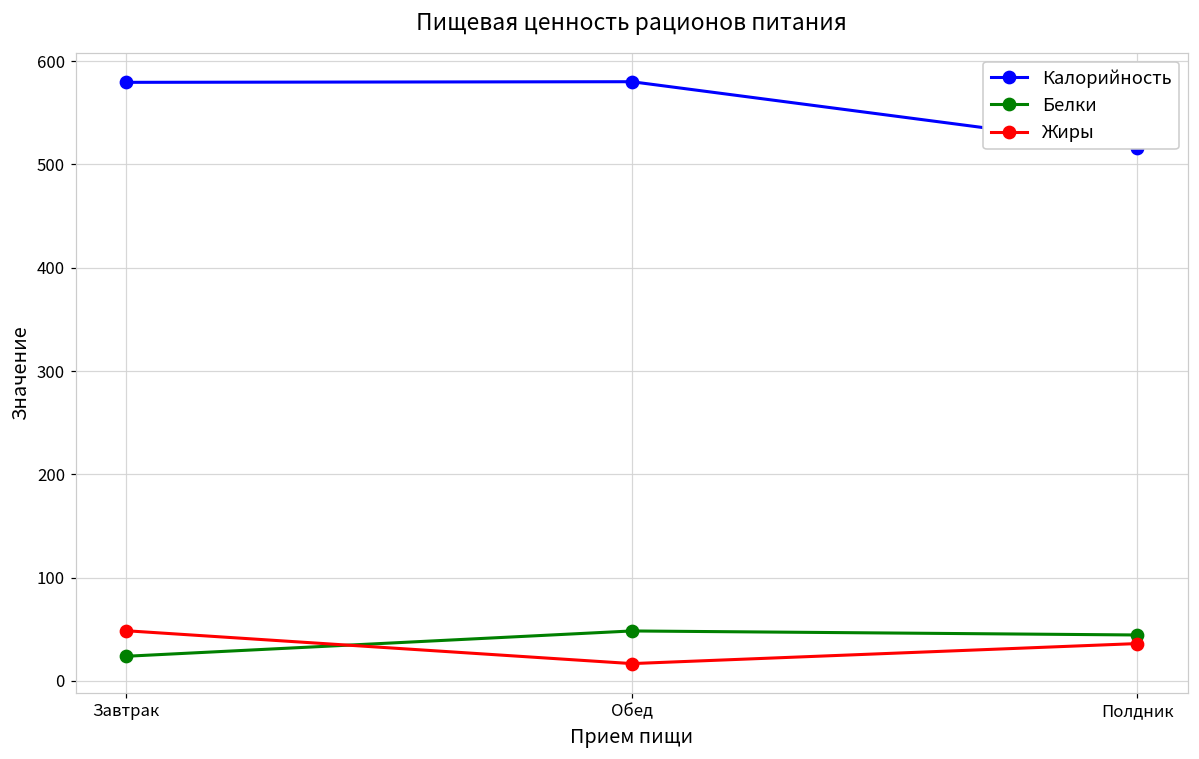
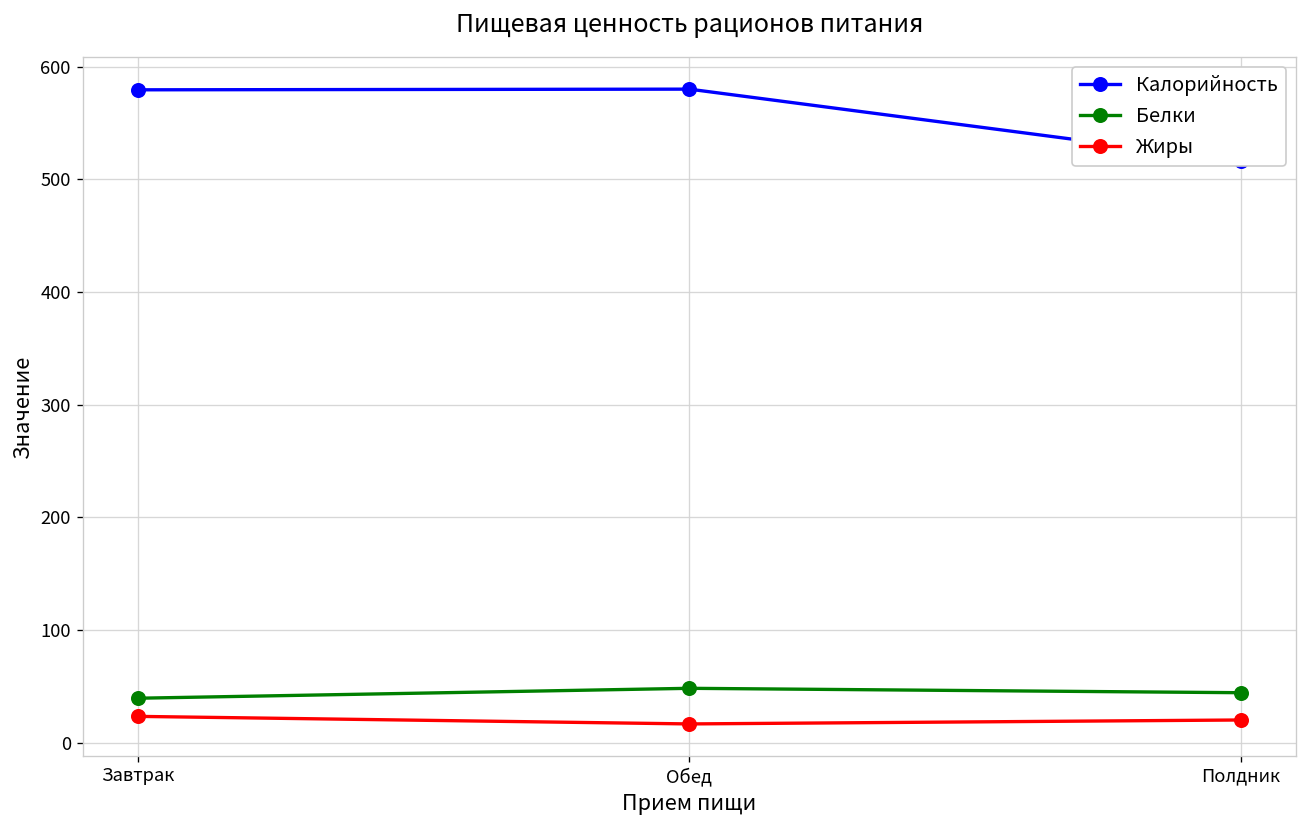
Белки, Завтрак: 20 -> 40
Жиры, Завтрак: 50 -> 20
Жиры, Полдник: 40 -> 20
